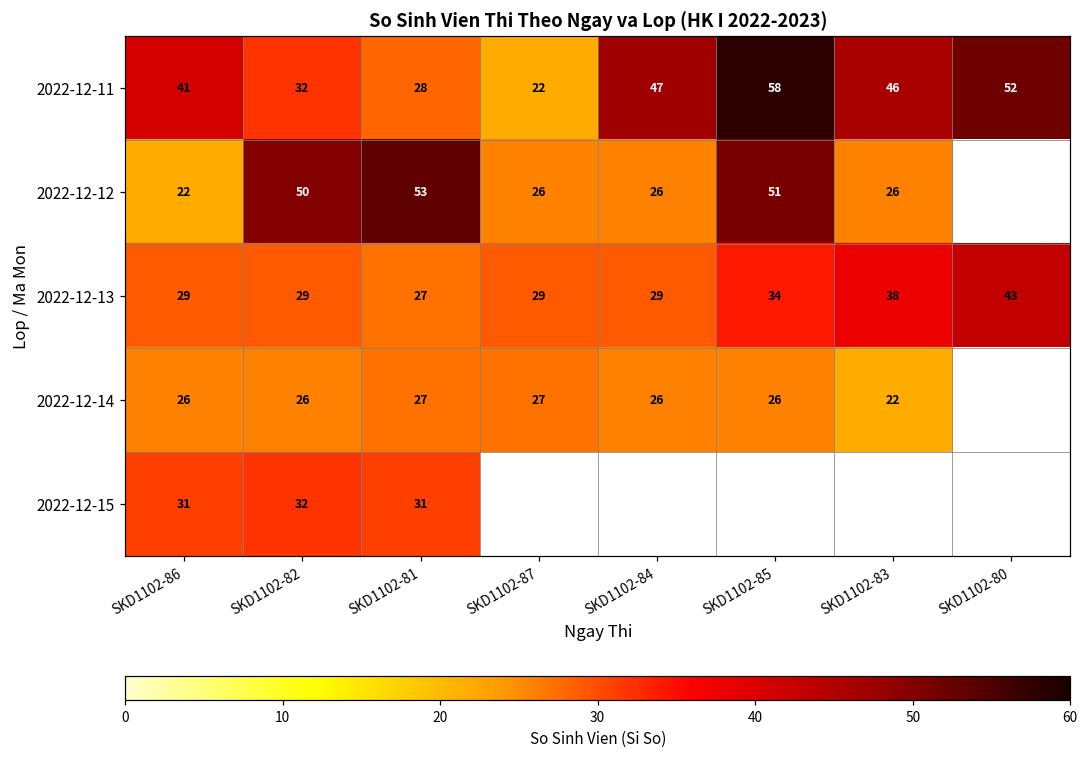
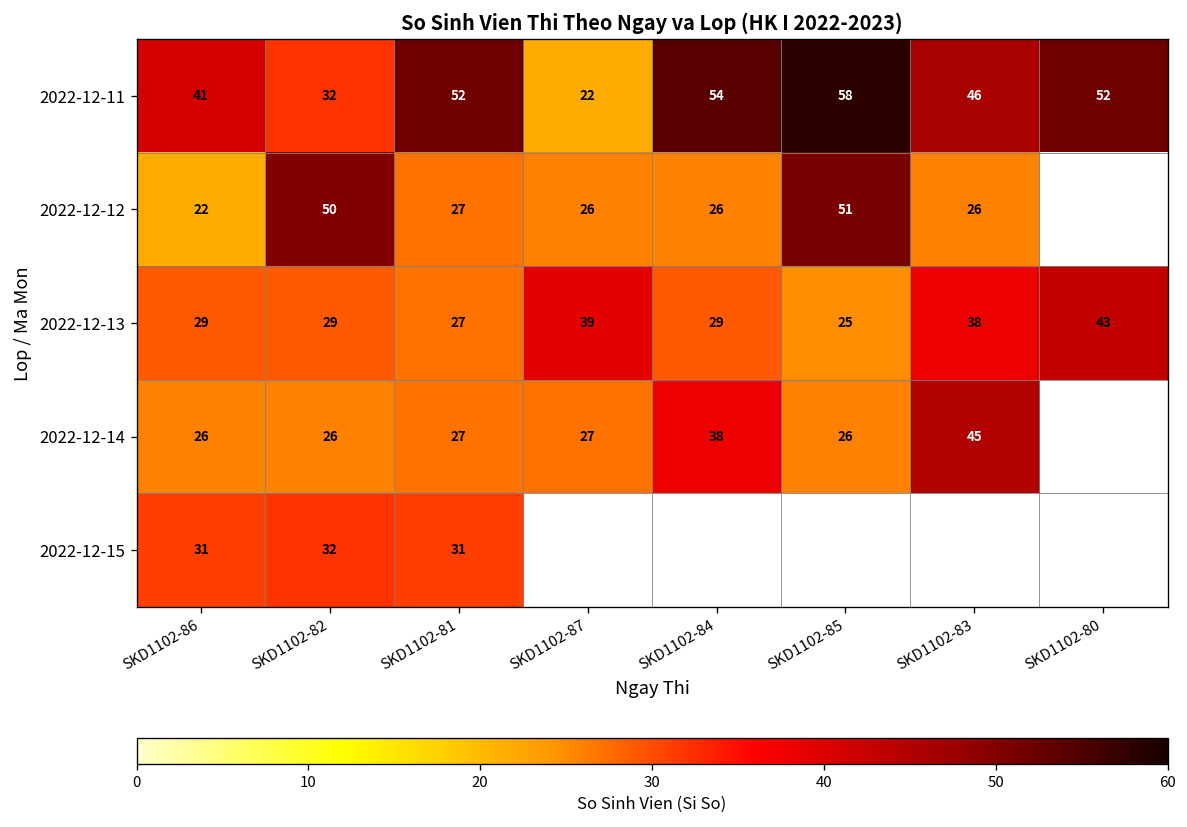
2022-12-11, SKD1102-81: 28 -> 52
2022-12-11, SKD1102-84: 47 -> 54
2022-12-12, SKD1102-81: 53 -> 27
2022-12-13, SKD1102-87: 29 -> 39
2022-12-13, SKD1102-85: 34 -> 25
2022-12-14, SKD1102-84: 26 -> 38
2022-12-14, SKD1102-83: 22 -> 45
